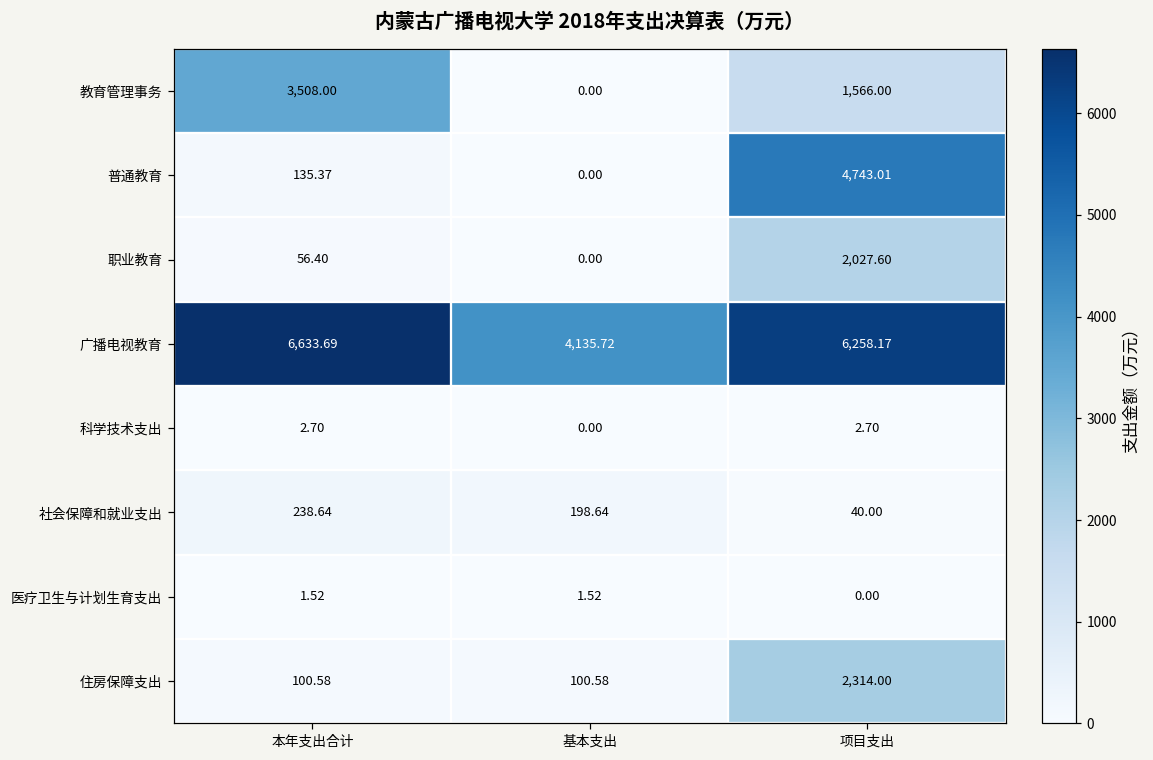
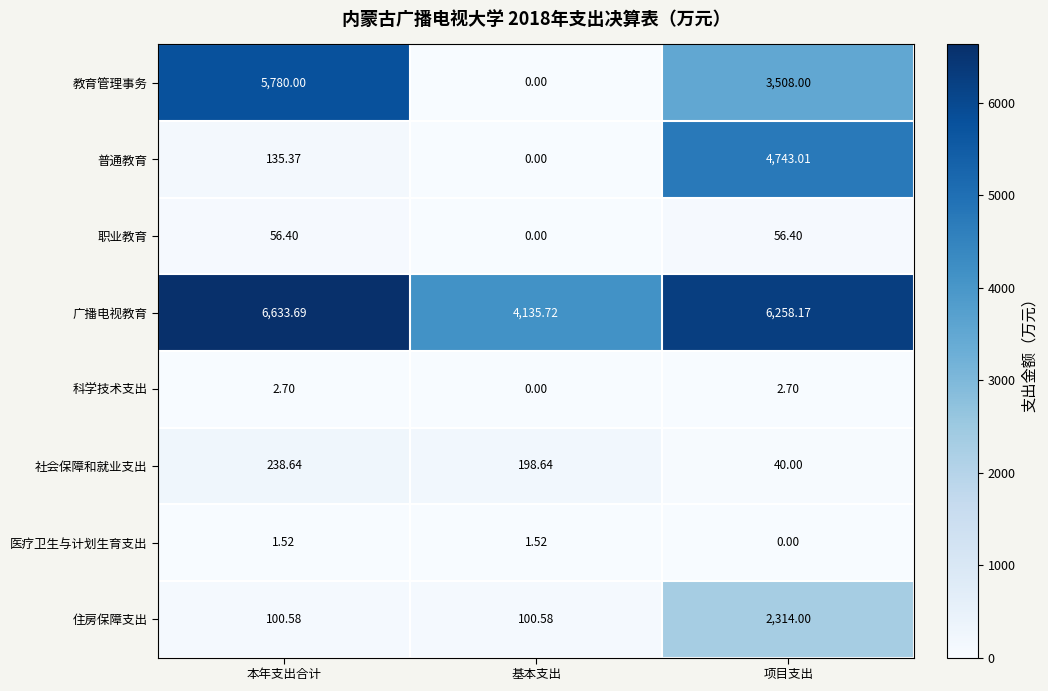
教育管理事务, 本年支出合计: 3,508.00 -> 5,780.00
教育管理事务, 项目支出: 1,566.00 -> 3,508.00
职业教育, 项目支出: 2,027.60 -> 56.40
